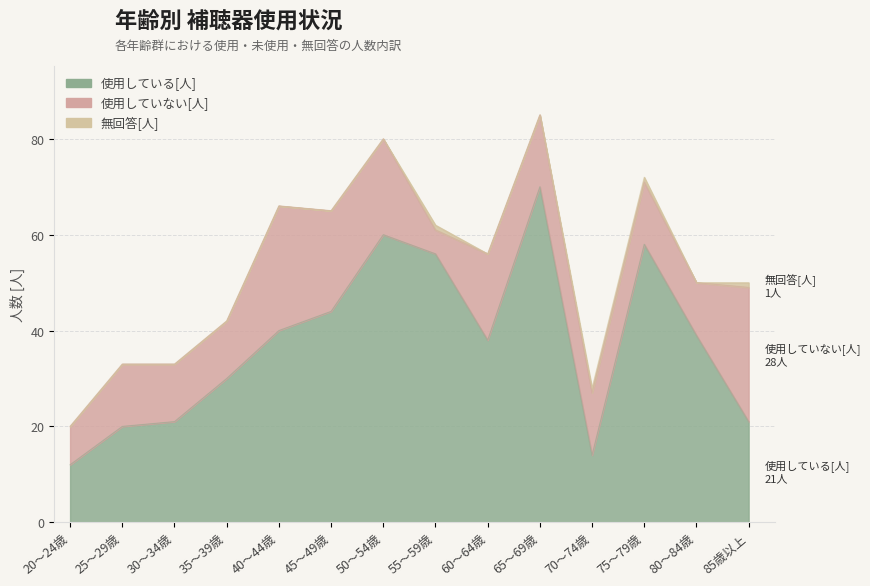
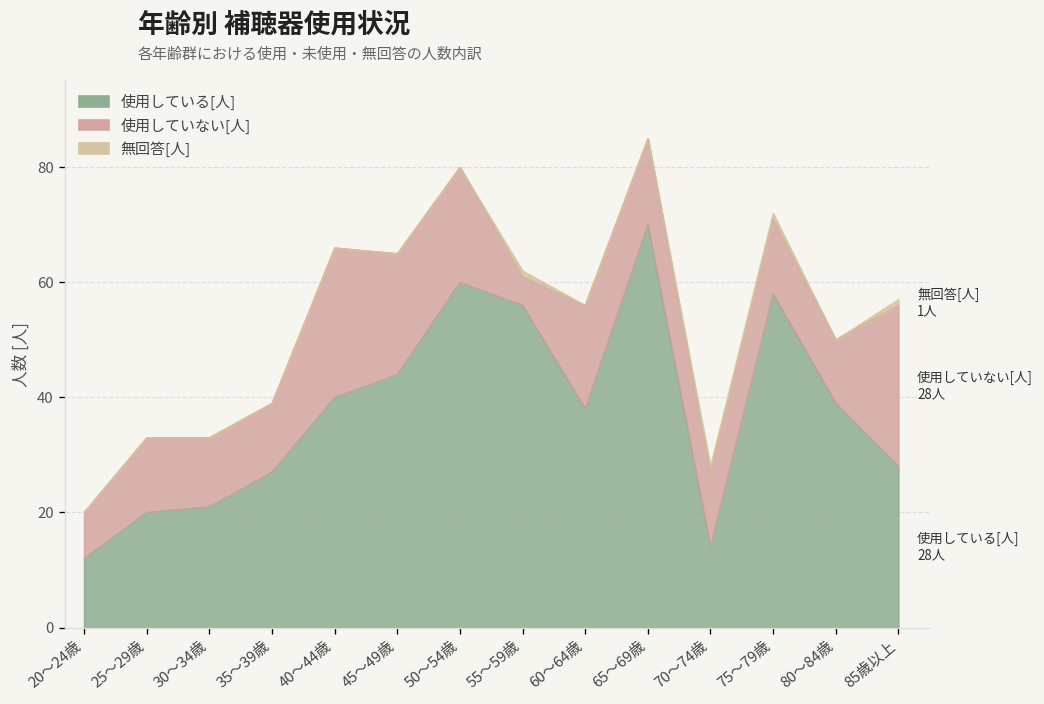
使用している[人], 35～39歳: 30 -> 27
使用している[人], 85歳以上: 21人 -> 28人
